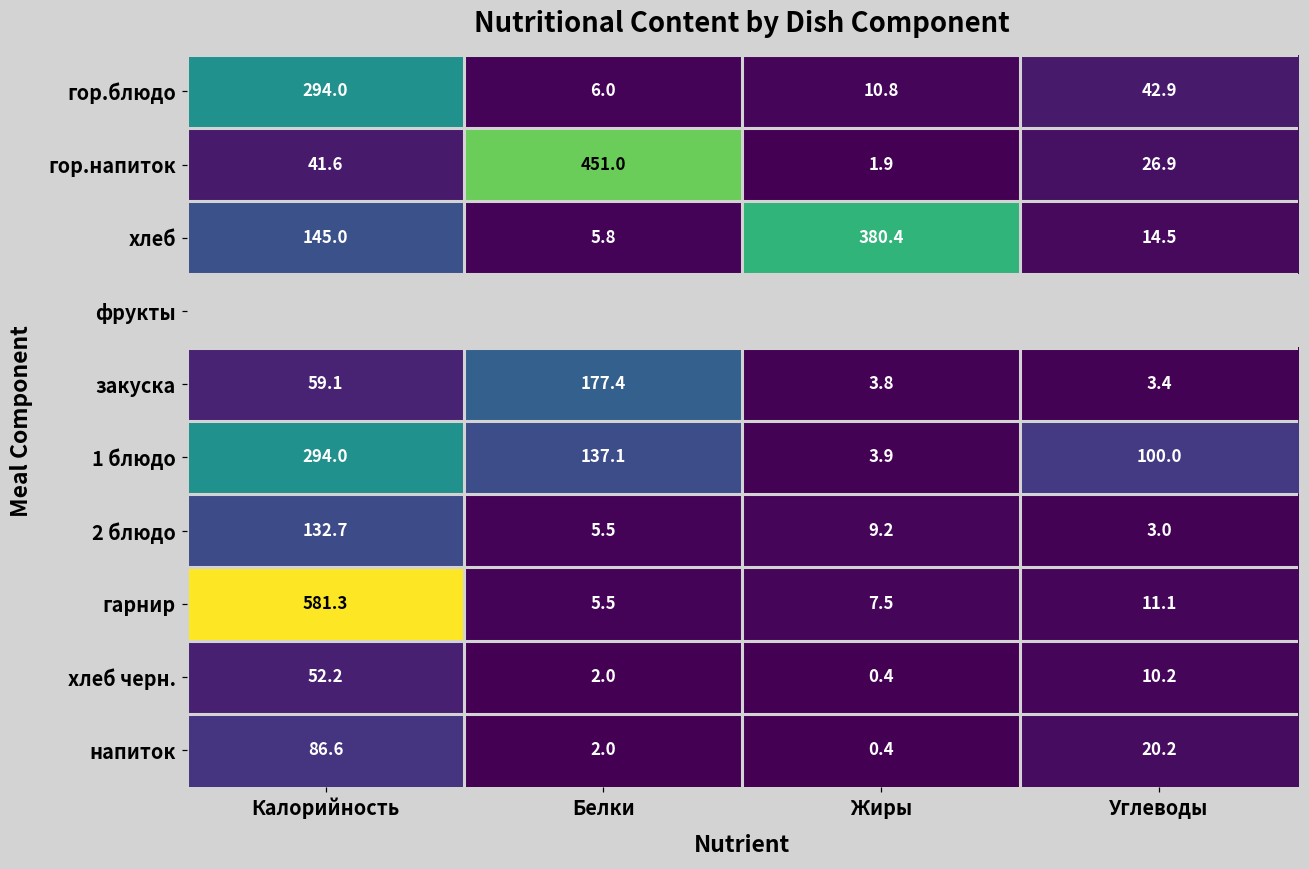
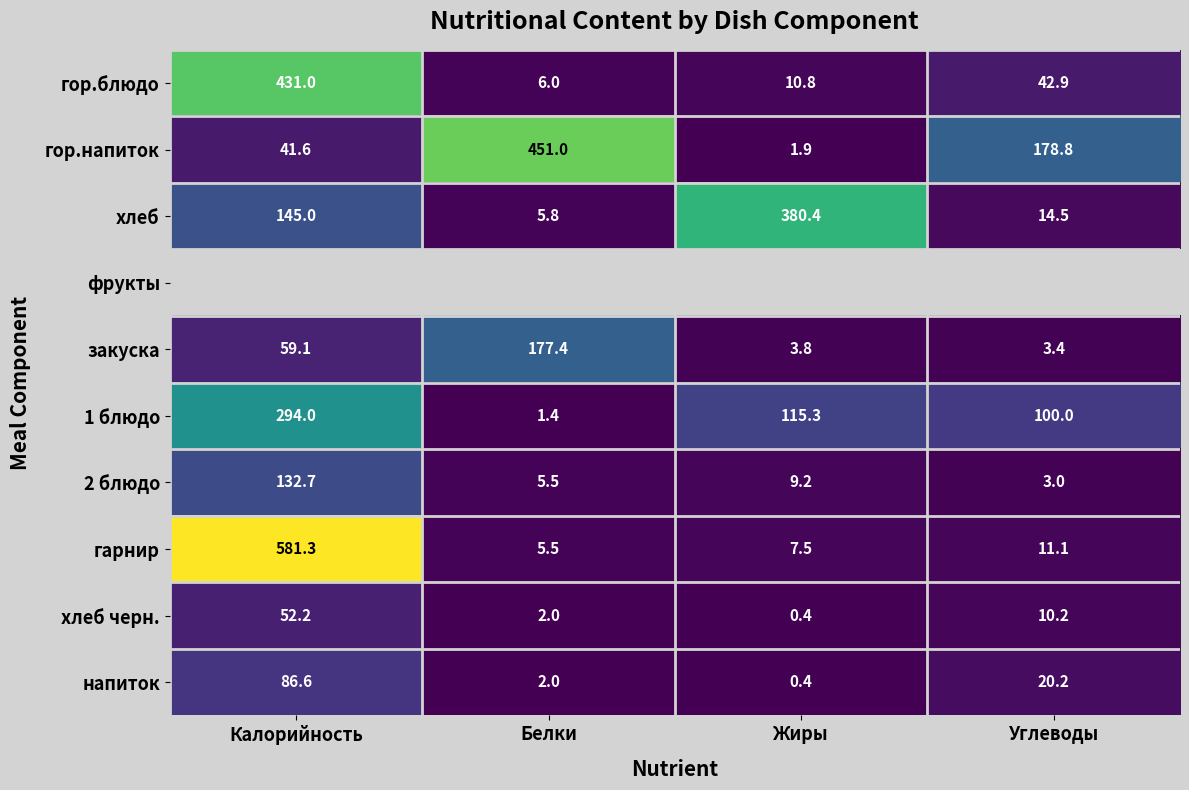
гор.блюдо, Калорийность: 294.0 -> 431.0
гор.напиток, Углеводы: 26.9 -> 178.8
1 блюдо, Белки: 137.1 -> 1.4
1 блюдо, Жиры: 3.9 -> 115.3
